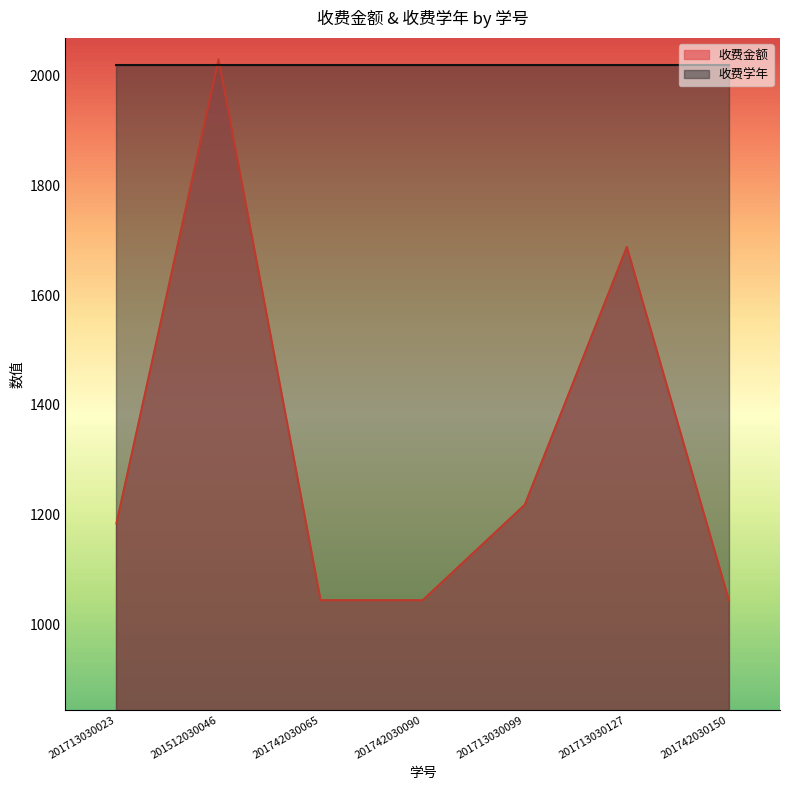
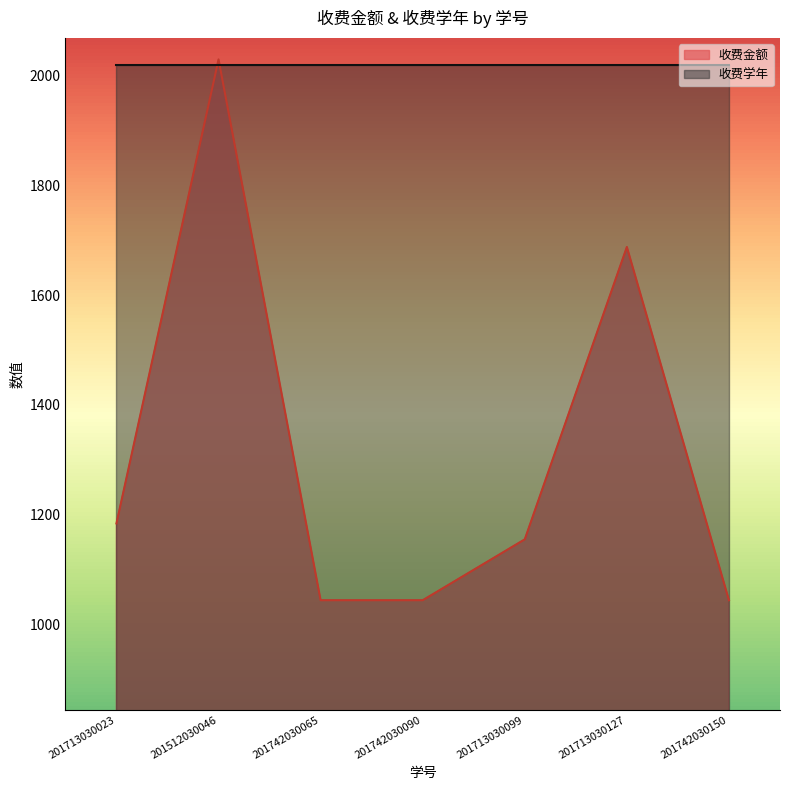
收费金额, 201713030099: 1220 -> 1160
